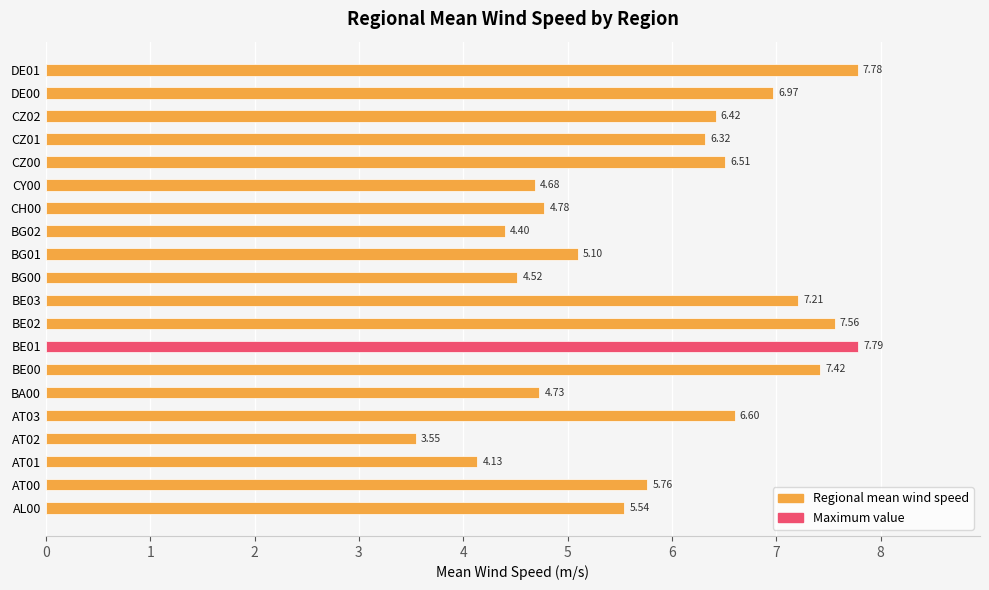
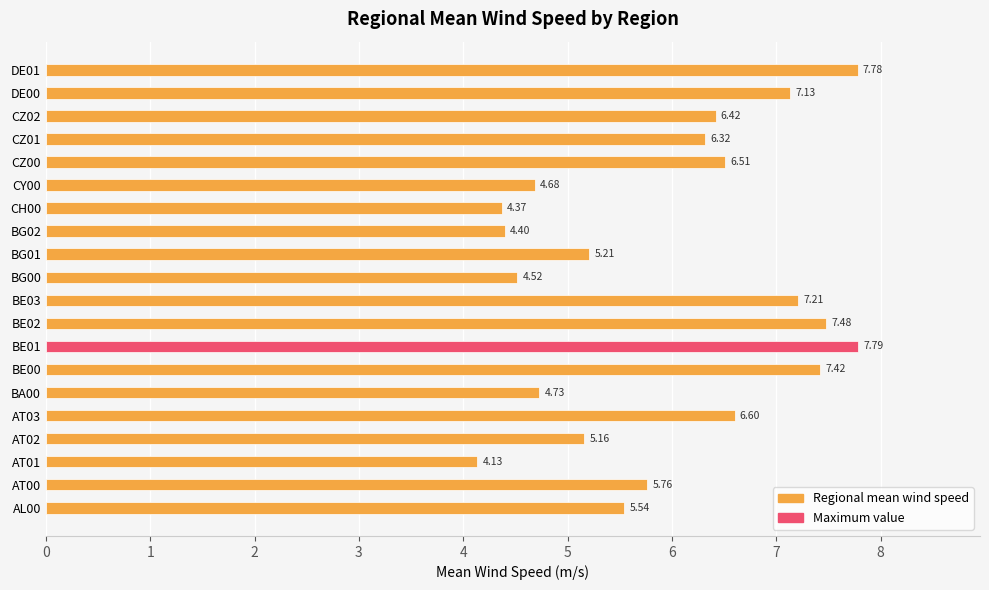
Regional mean wind speed, DE00: 6.97 -> 7.13
Regional mean wind speed, CH00: 4.78 -> 4.37
Regional mean wind speed, BG01: 5.10 -> 5.21
Regional mean wind speed, BE02: 7.56 -> 7.48
Regional mean wind speed, AT02: 3.55 -> 5.16
